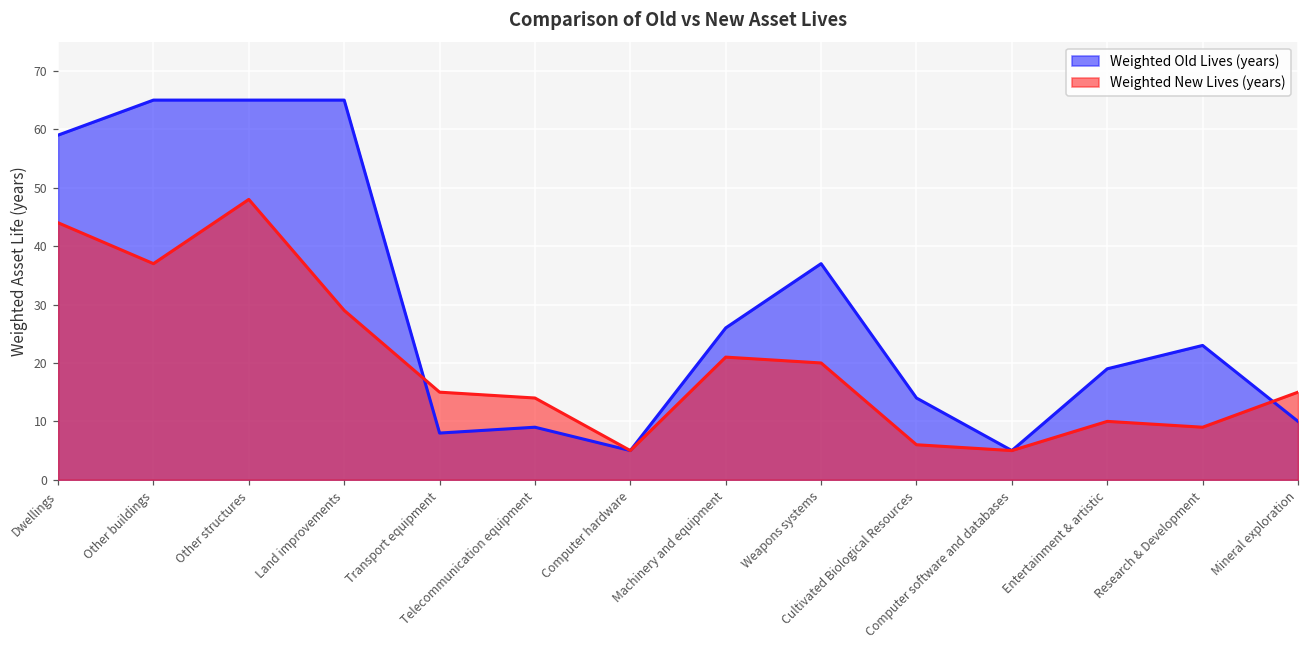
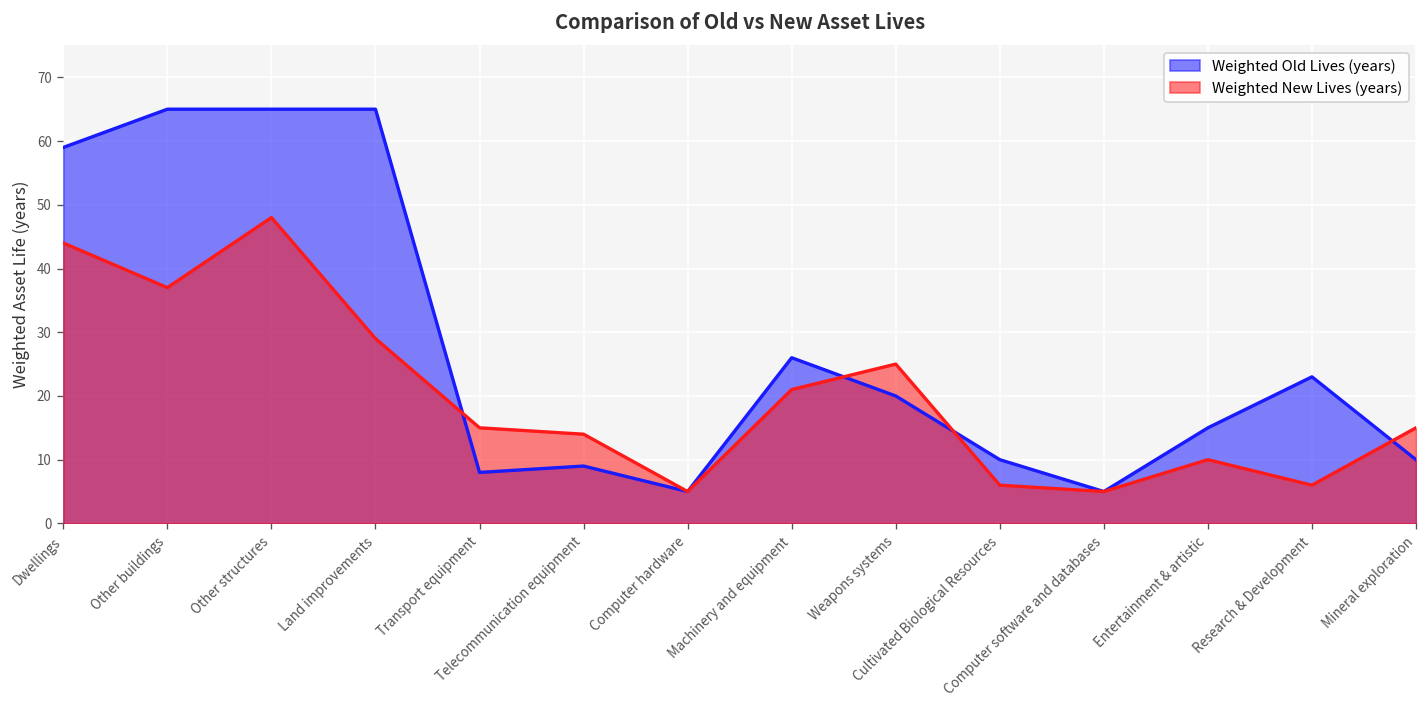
Weighted Old Lives (years), Weapons systems: 37 -> 20
Weighted New Lives (years), Weapons systems: 20 -> 25
Weighted Old Lives (years), Cultivated Biological Resources: 14 -> 10
Weighted Old Lives (years), Entertainment & artistic: 19 -> 15
Weighted New Lives (years), Research & Development: 9 -> 6
